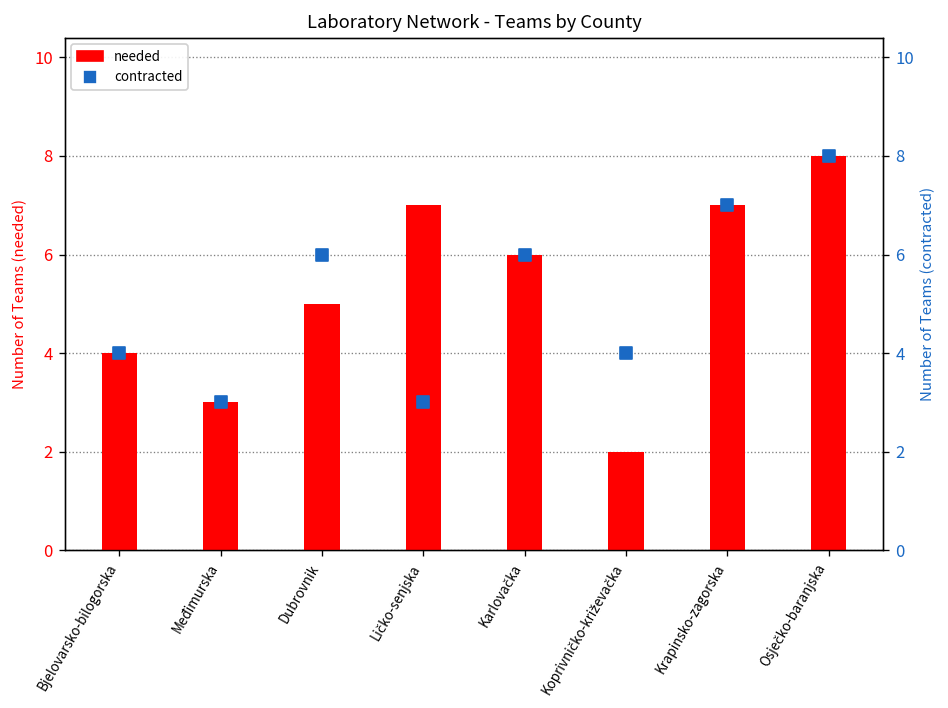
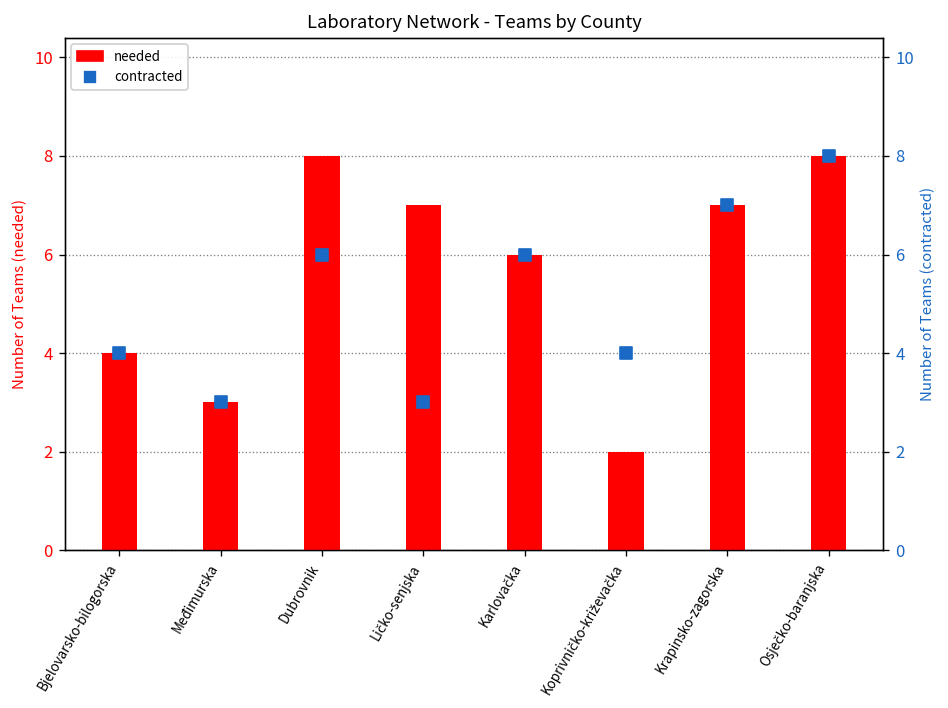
needed, Dubrovnik: 5 -> 8
